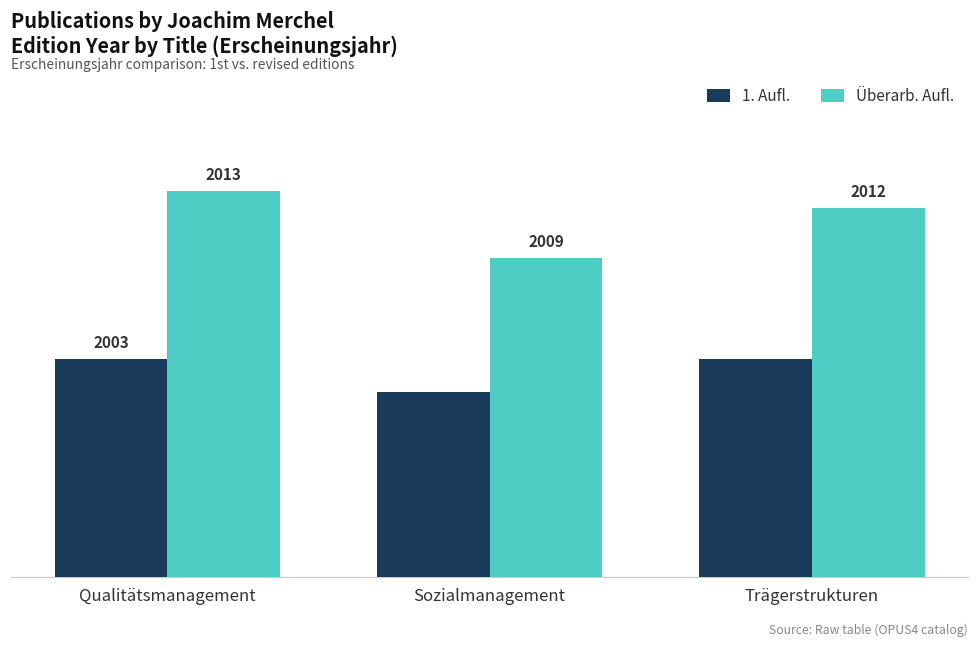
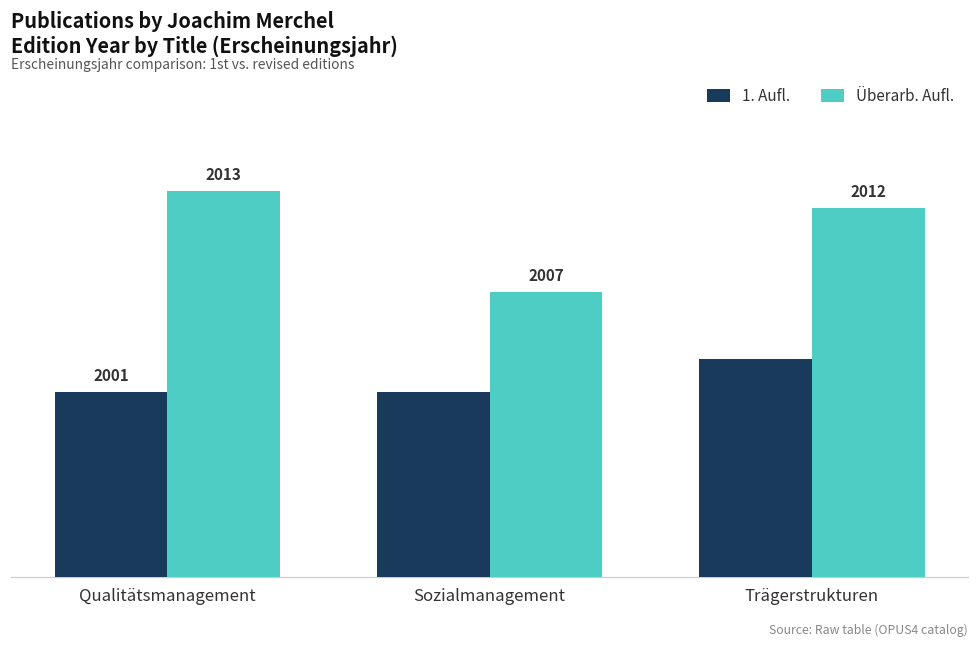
1. Aufl., Qualitätsmanagement: 2003 -> 2001
Überarb. Aufl., Sozialmanagement: 2009 -> 2007
